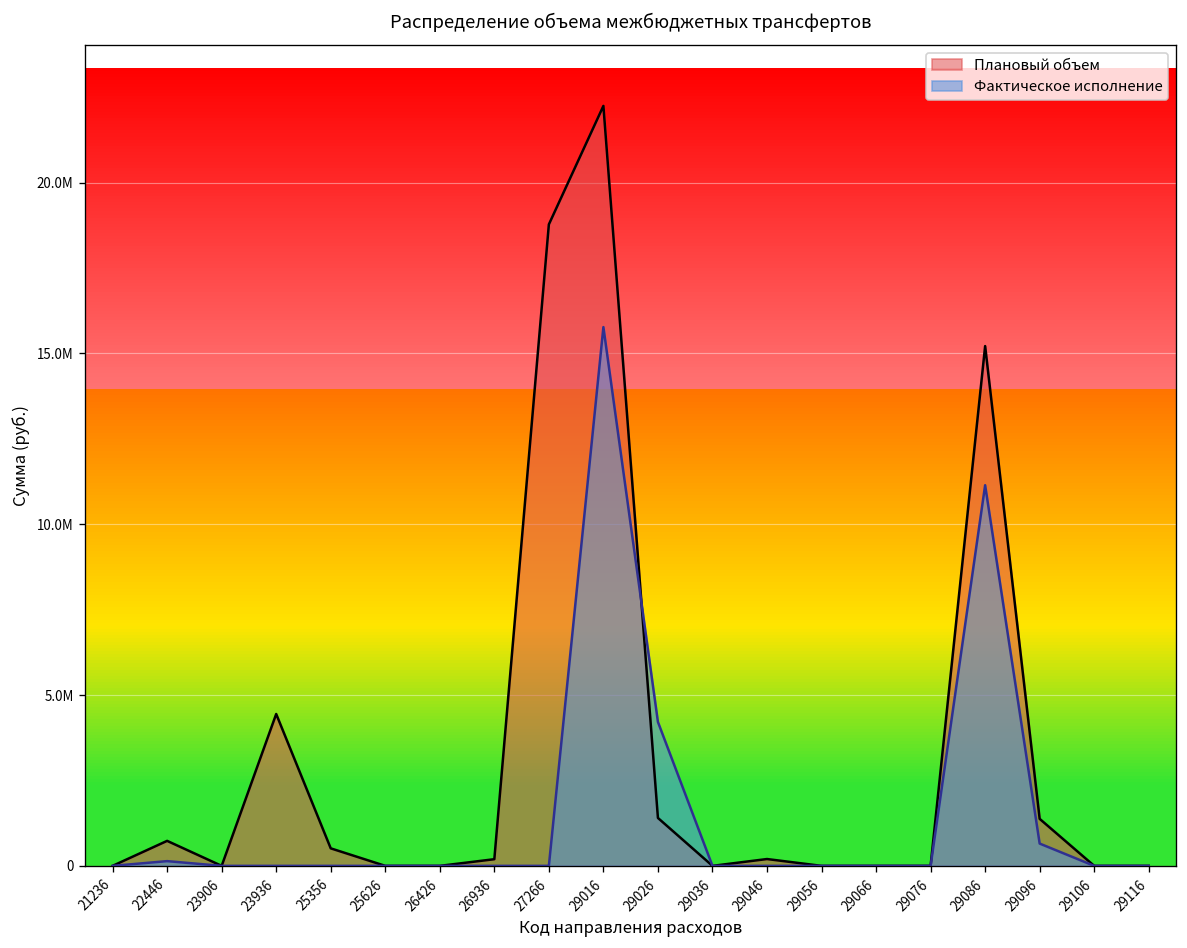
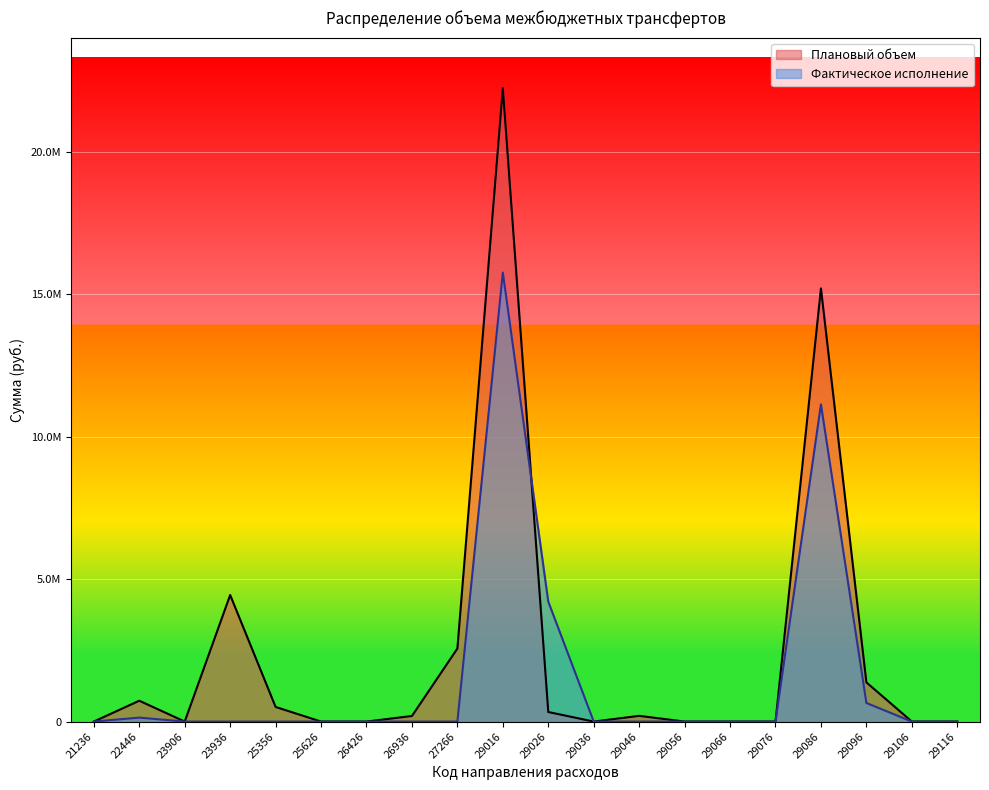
Плановый объем, 27266: 18800000 -> 2600000
Плановый объем, 29026: 1400000 -> 300000
